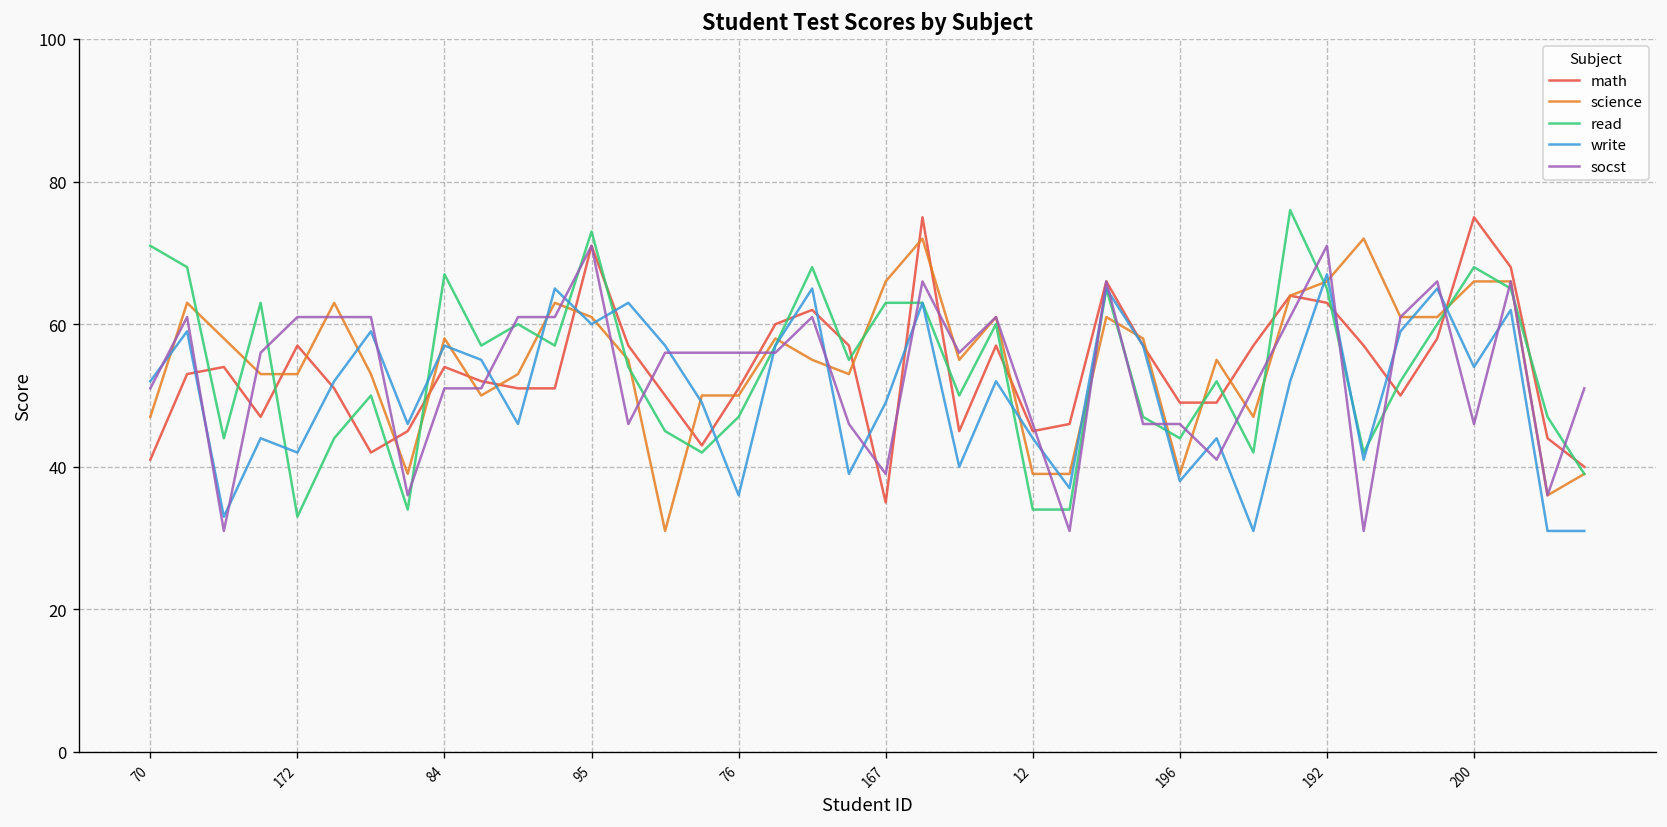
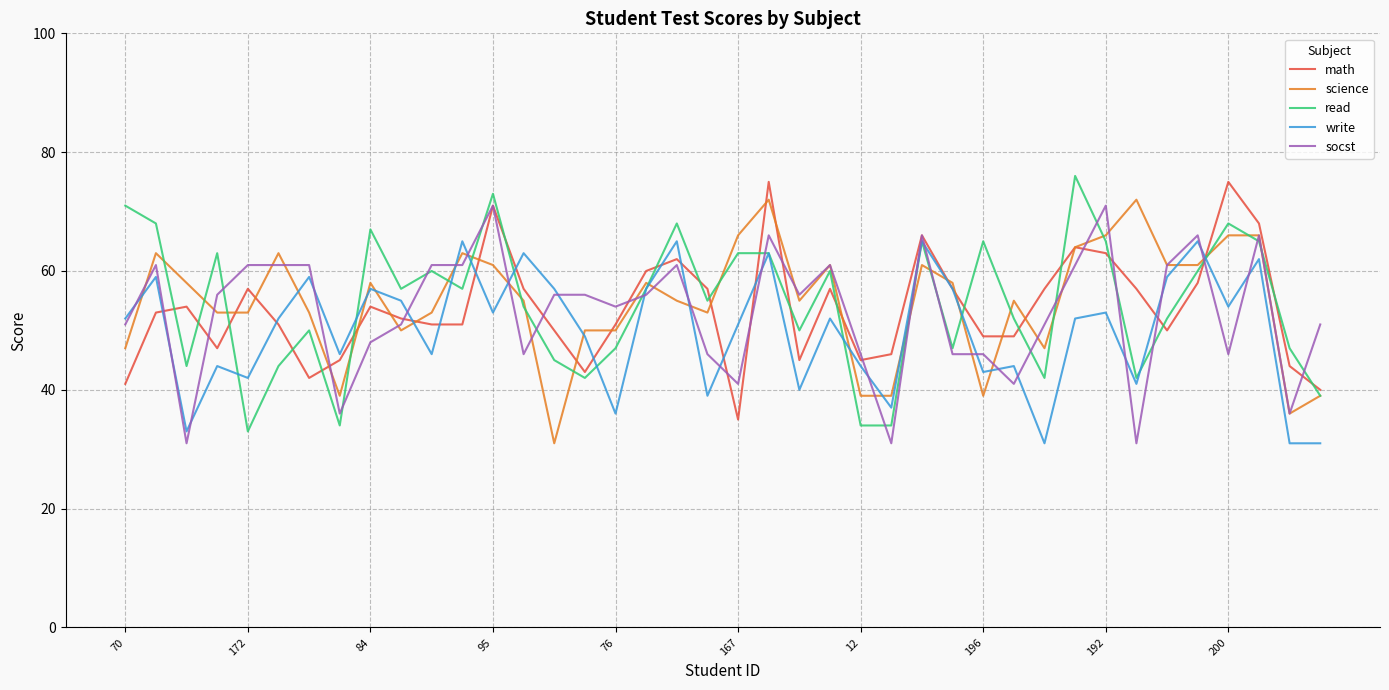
socst, 84: 51 -> 48
write, 95: 60 -> 53
socst, 76: 56 -> 54
write, 167: 49 -> 51
socst, 167: 39 -> 41
read, 196: 44 -> 65
write, 196: 38 -> 43
write, 192: 67 -> 53
